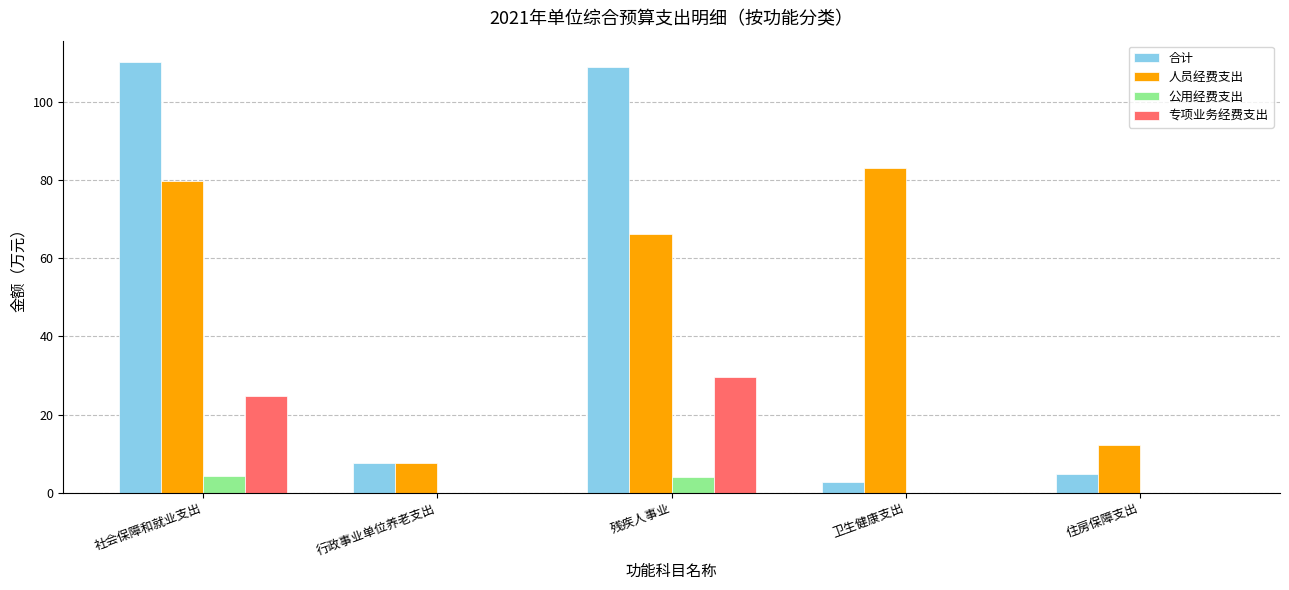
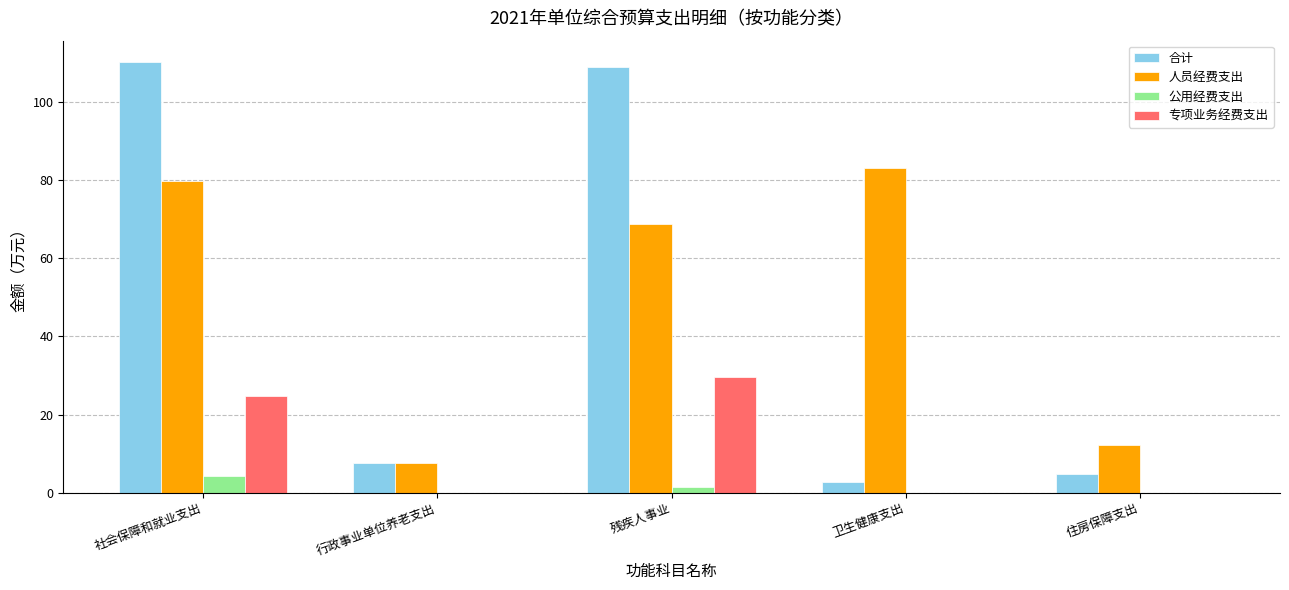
人员经费支出, 残疾人事业: 66 -> 69
公用经费支出, 残疾人事业: 4 -> 1
